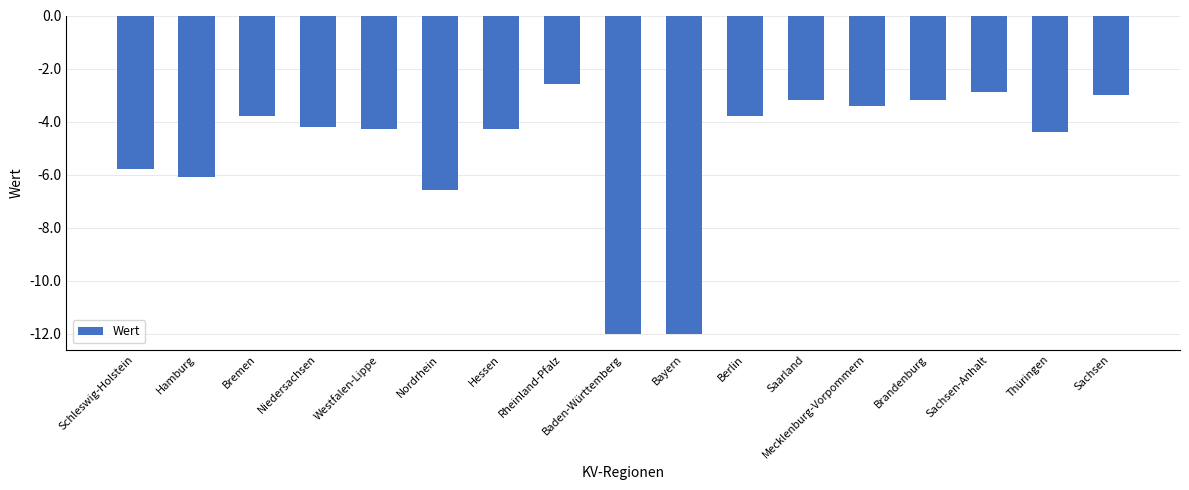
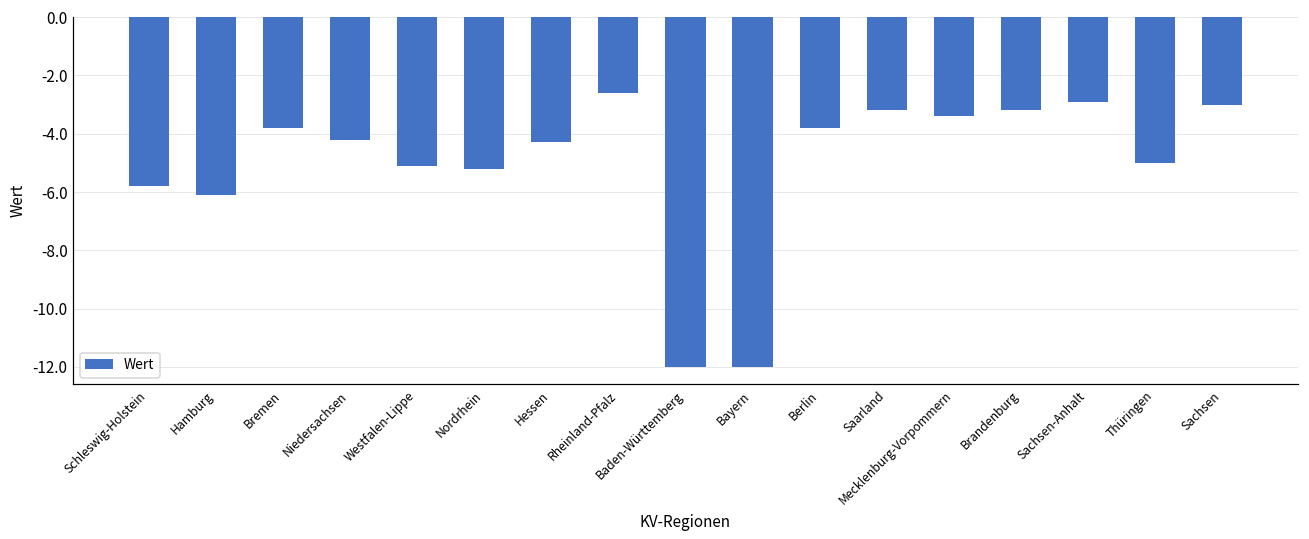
Westfalen-Lippe: -4.3 -> -5.1
Nordrhein: -6.6 -> -5.2
Thüringen: -4.4 -> -5.0
